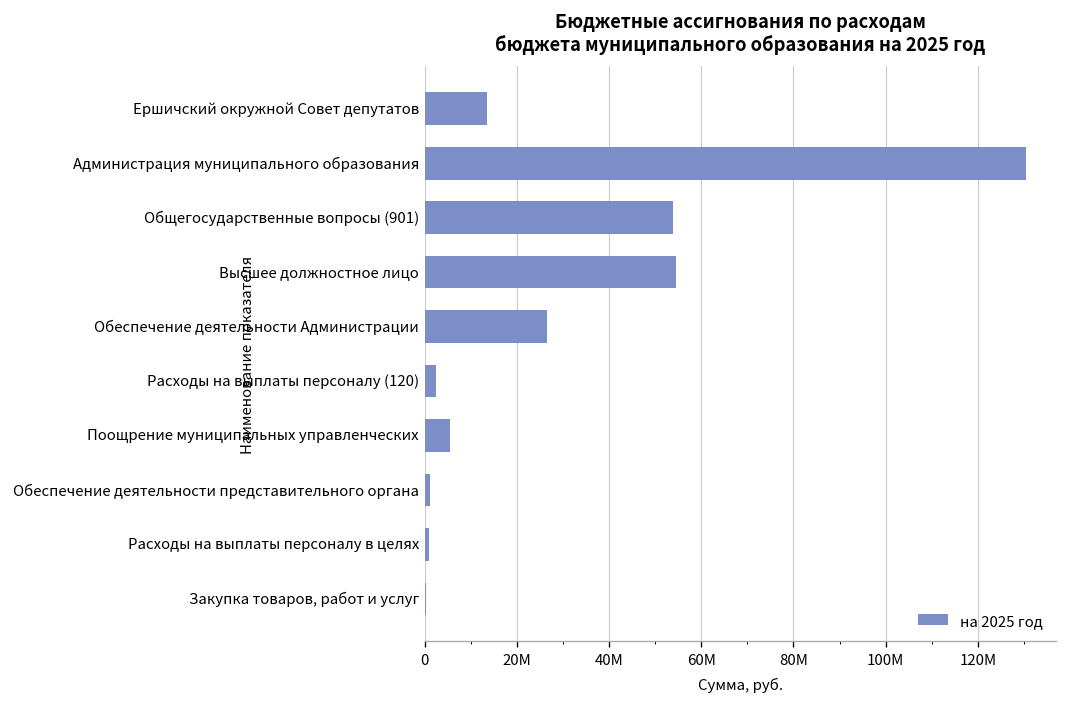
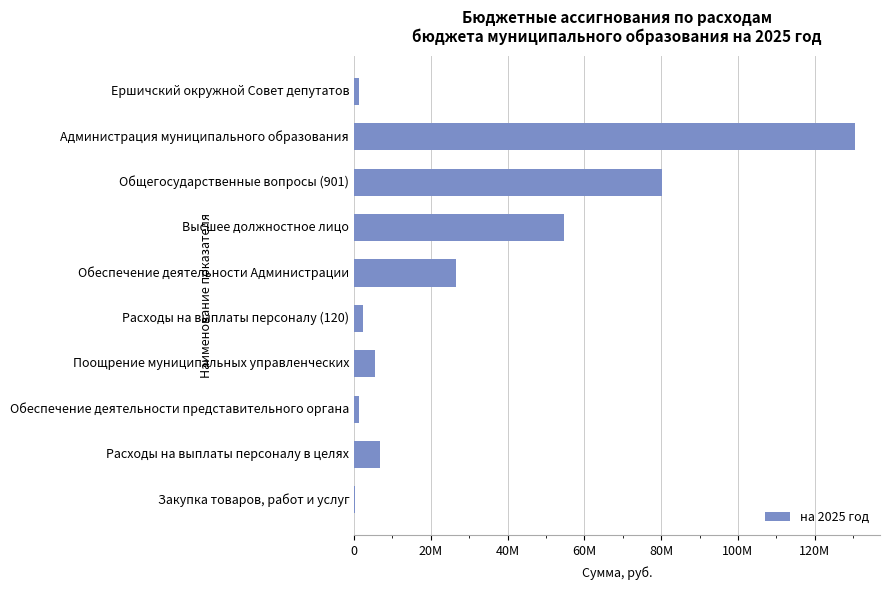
Ершичский окружной Совет депутатов: 13000000 -> 1000000
Общегосударственные вопросы (901): 54000000 -> 80000000
Расходы на выплаты персоналу в целях: 1000000 -> 7000000
